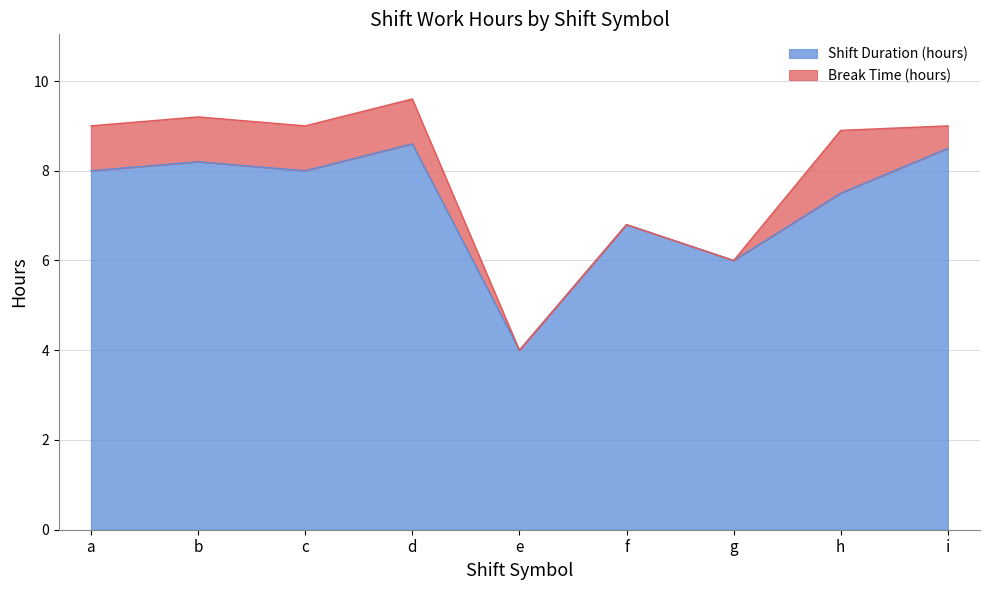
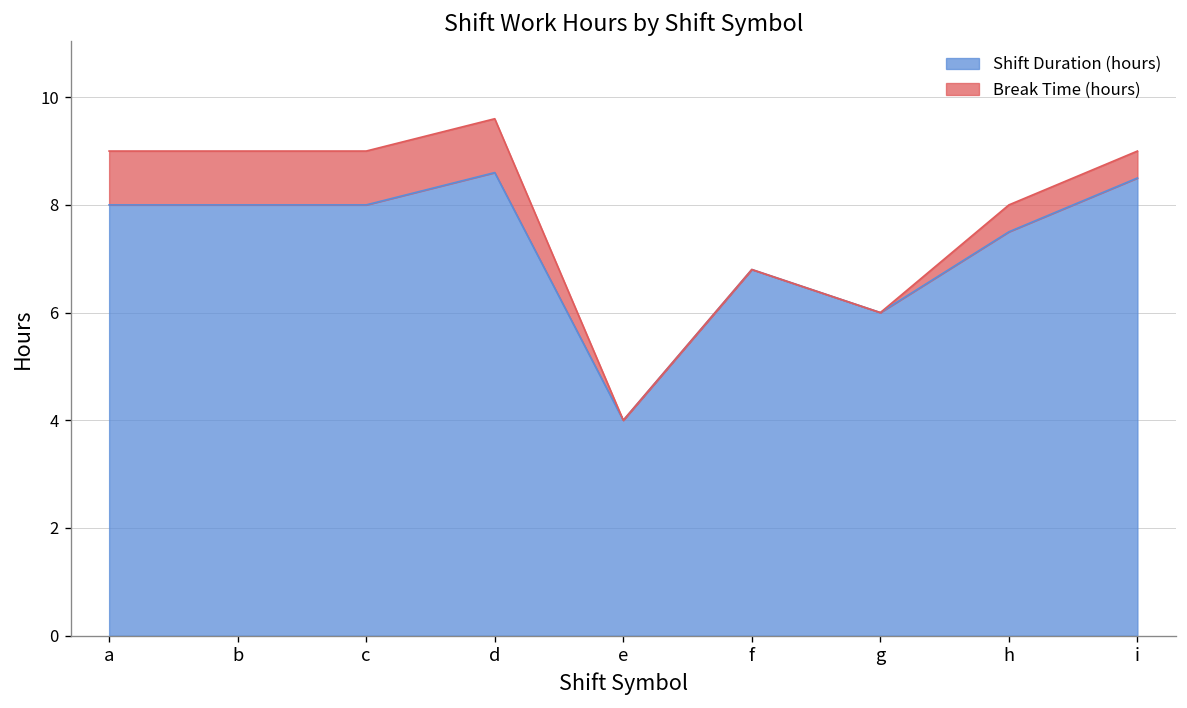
Shift Duration (hours), b: 8.2 -> 8.0
Break Time (hours), h: 1.4 -> 0.5
